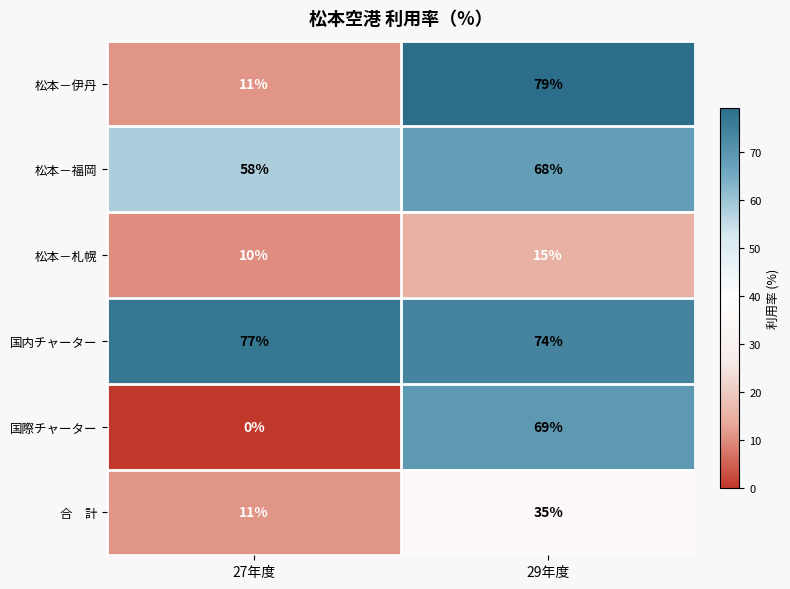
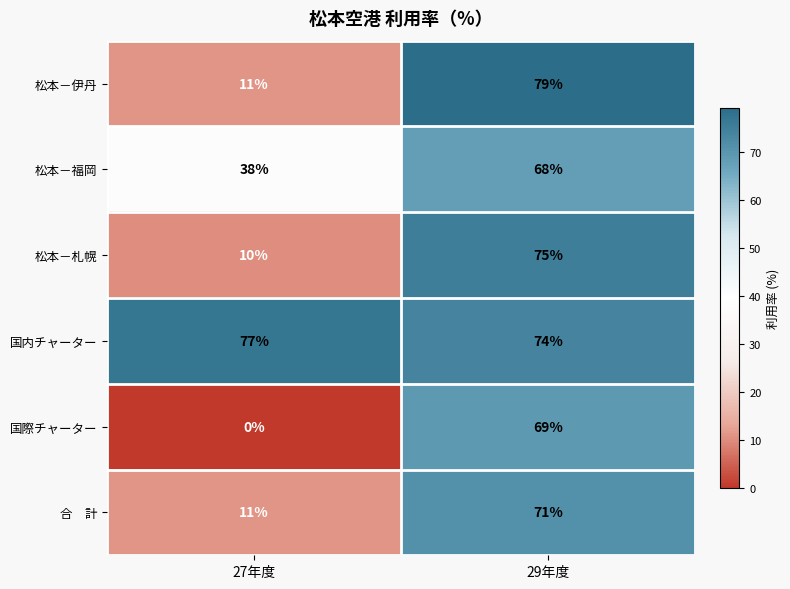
松本－福岡, 27年度: 58% -> 38%
松本－札幌, 29年度: 15% -> 75%
合 計, 29年度: 35% -> 71%
